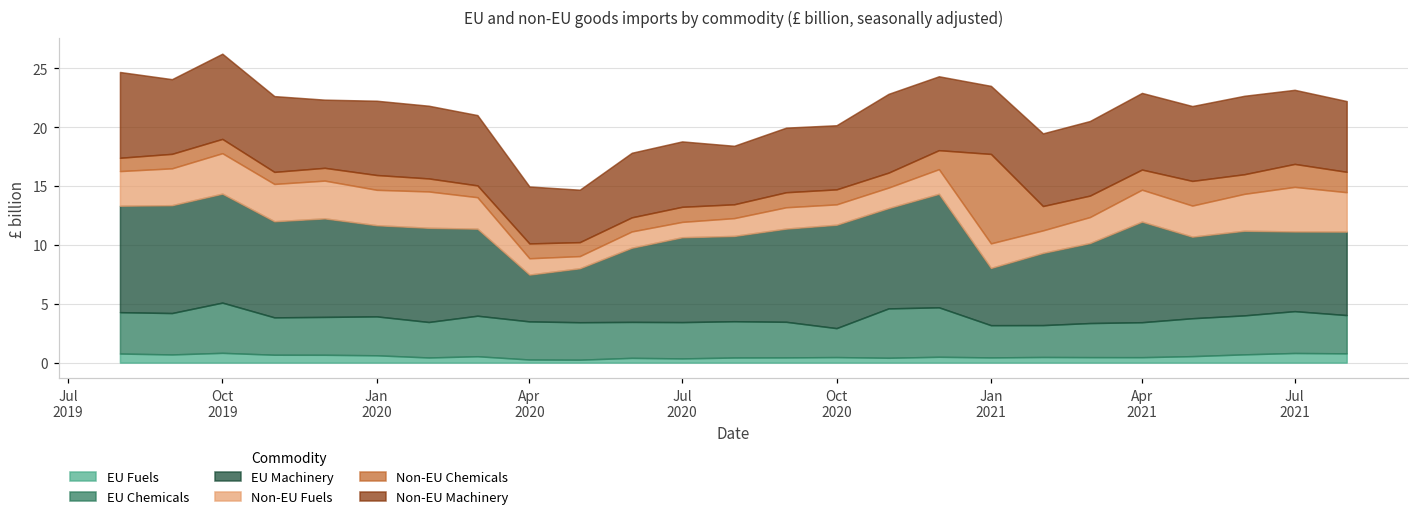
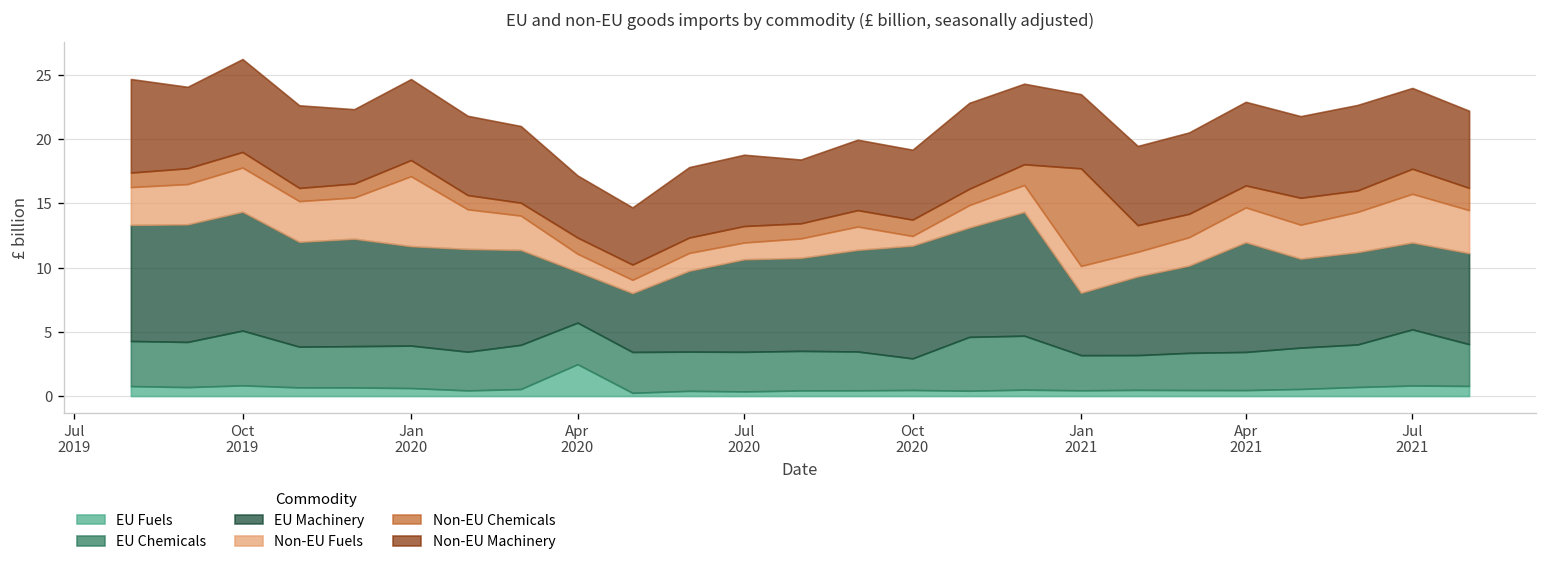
Non-EU Fuels, Jan 2020: 3.0 -> 5.4
EU Fuels, Apr 2020: 0.3 -> 2.5
Non-EU Fuels, Oct 2020: 1.7 -> 0.8
EU Chemicals, Jul 2021: 3.6 -> 4.4
